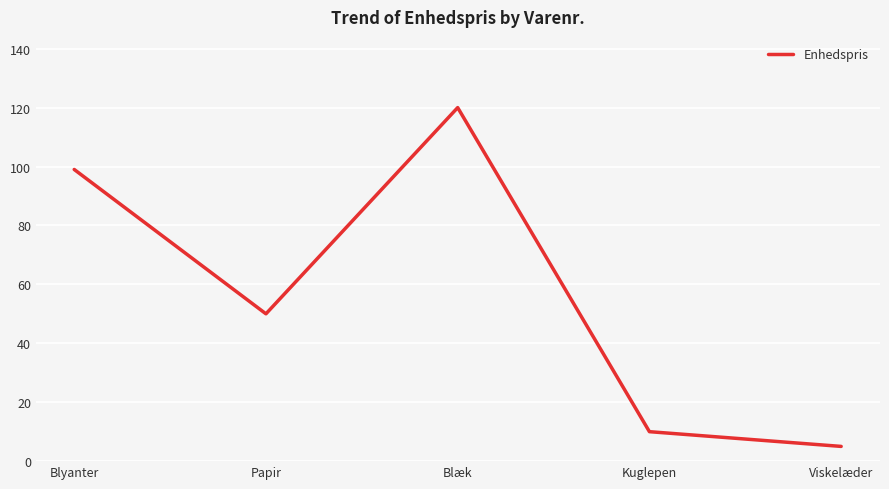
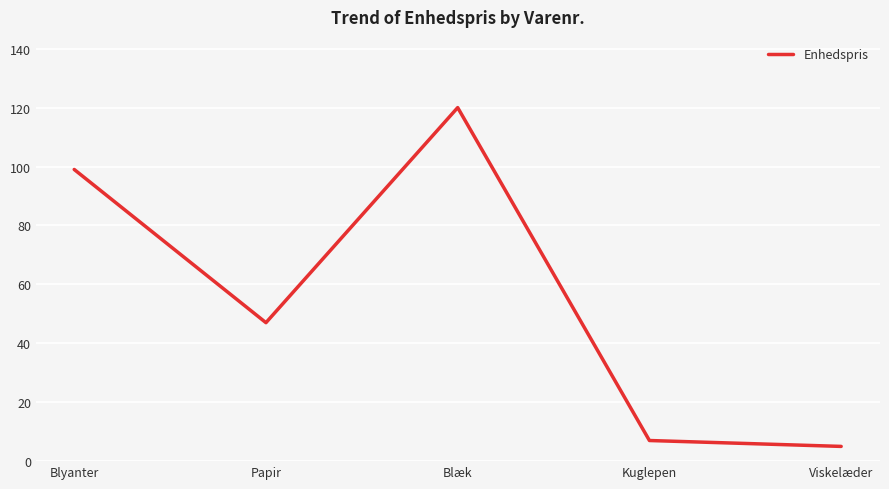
Papir: 50 -> 47
Kuglepen: 10 -> 7
